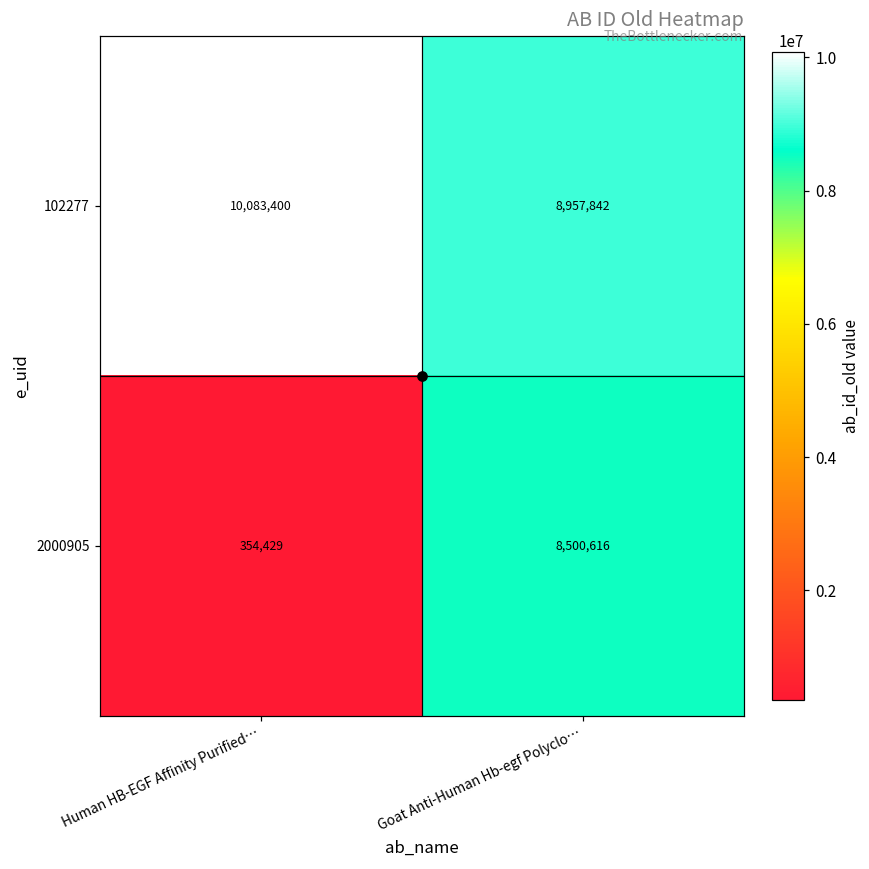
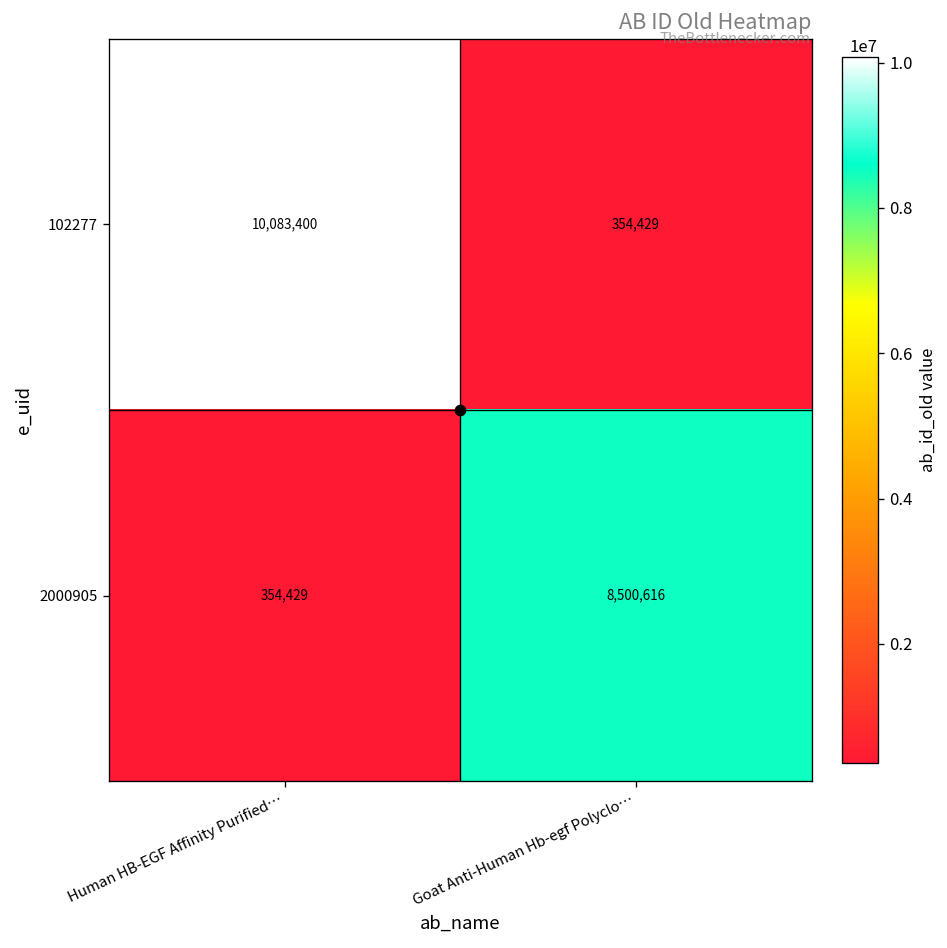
102277, Goat Anti-Human Hb-egf Polyclo…: 8,957,842 -> 354,429
